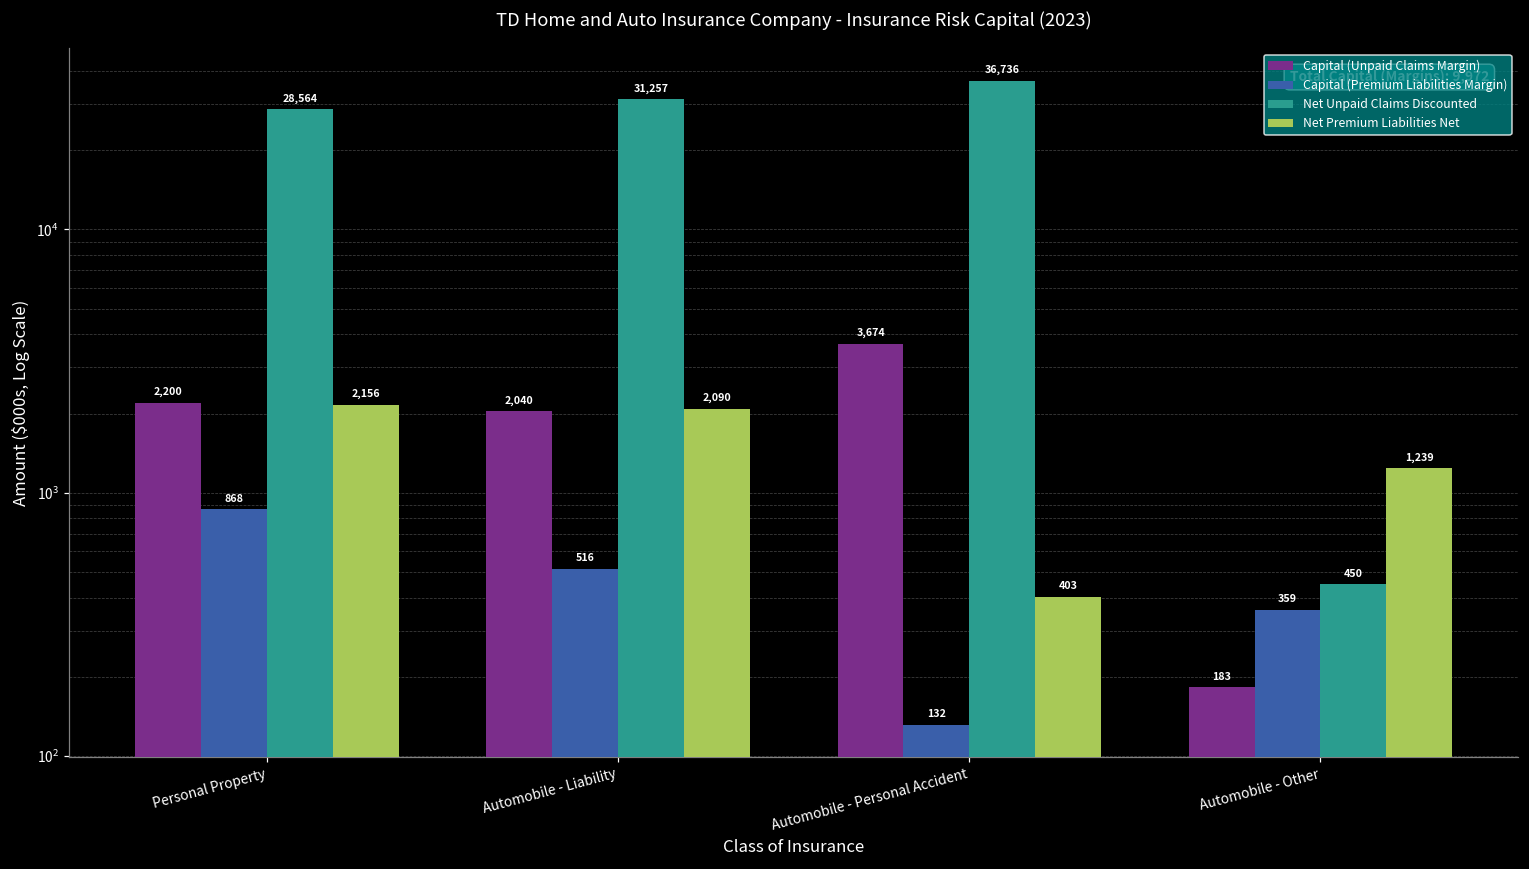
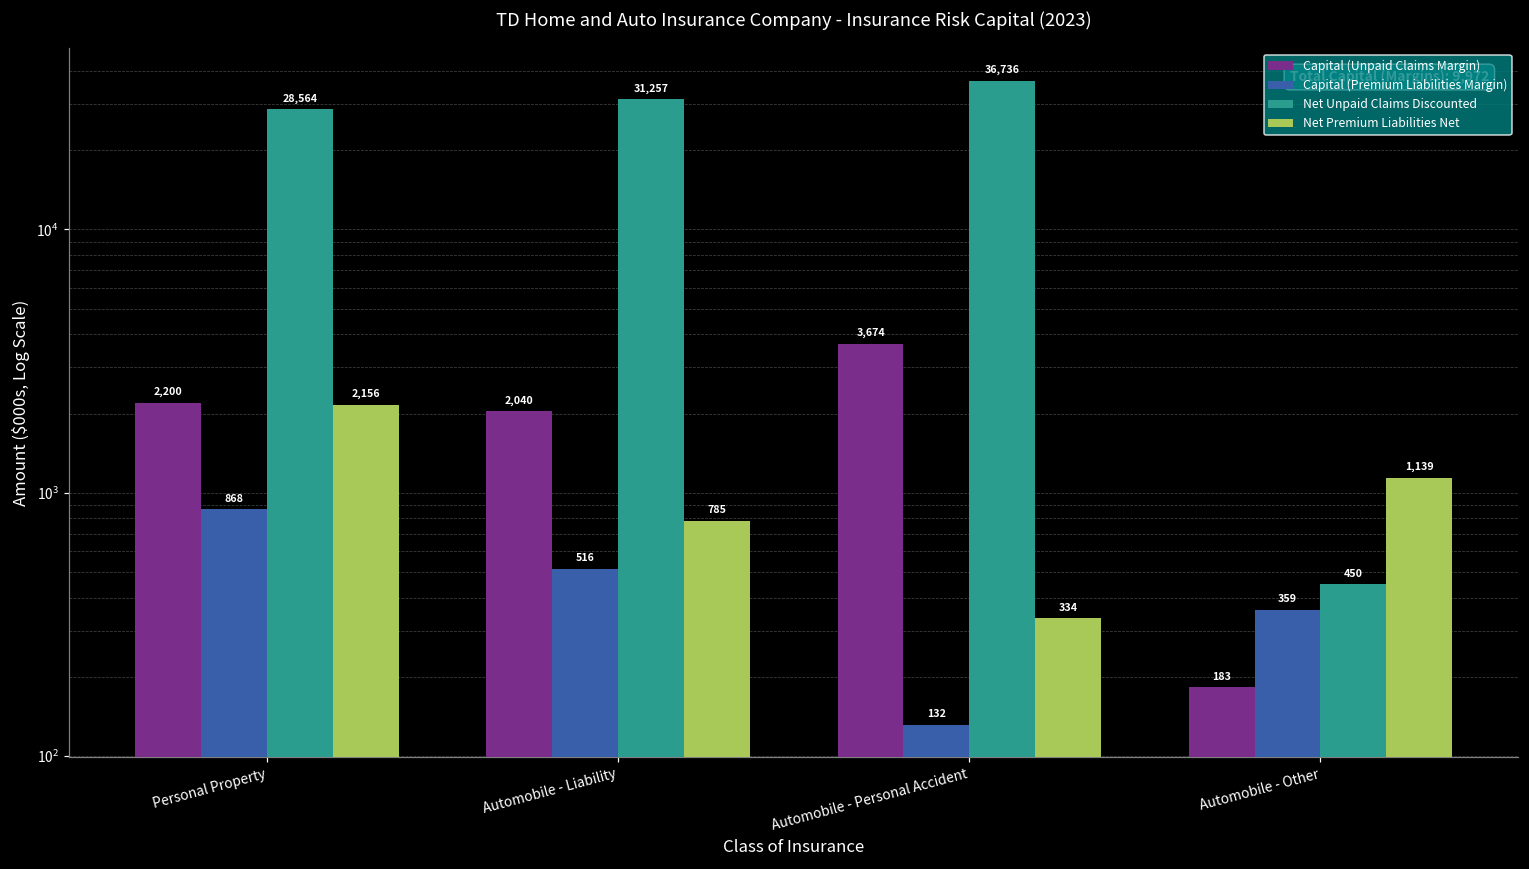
Net Premium Liabilities Net, Automobile - Liability: 2,090 -> 785
Net Premium Liabilities Net, Automobile - Personal Accident: 403 -> 334
Net Premium Liabilities Net, Automobile - Other: 1,239 -> 1,139
